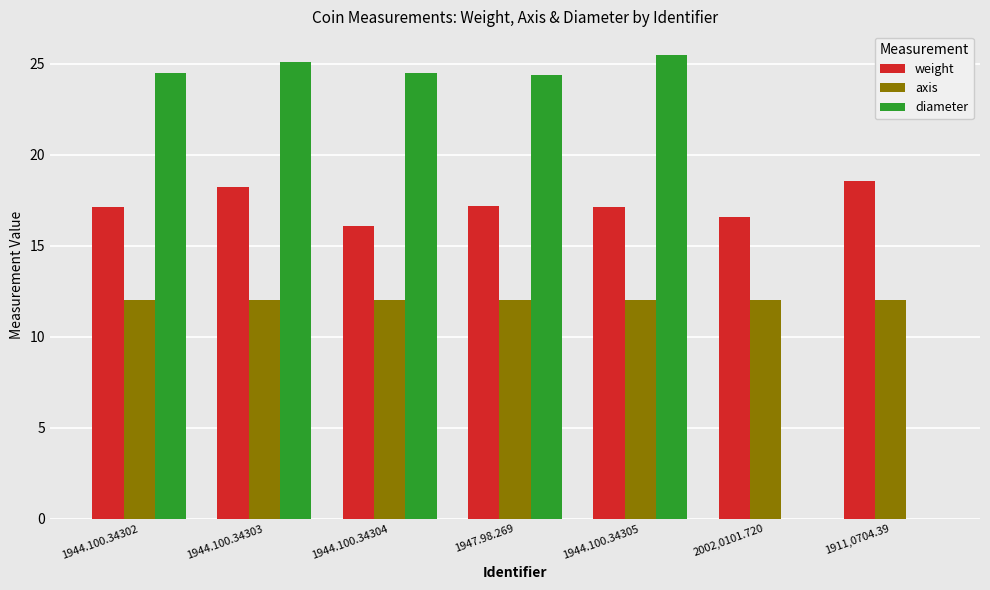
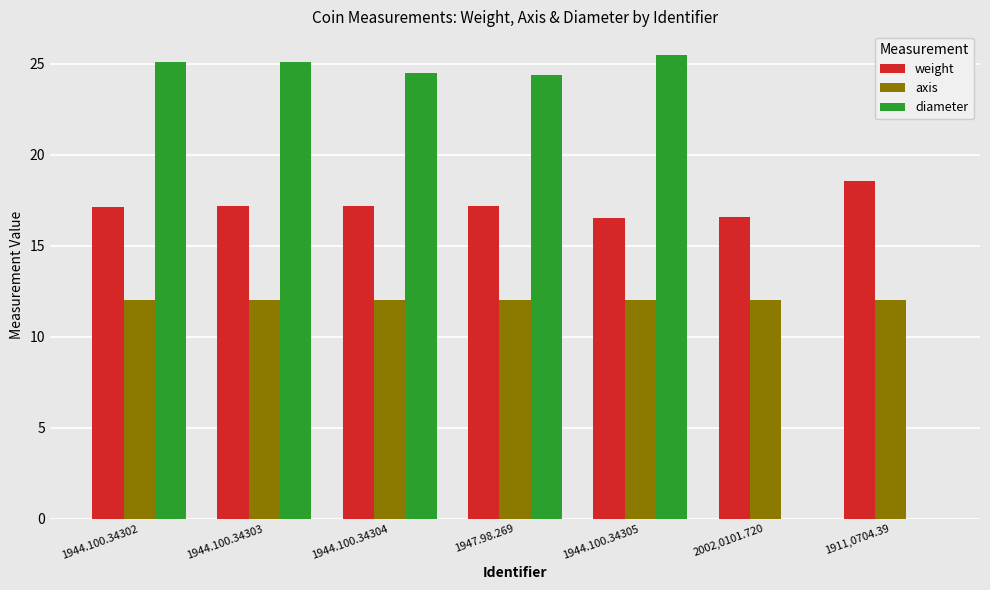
diameter, 1944.100.34302: 24.5 -> 25.1
weight, 1944.100.34303: 18.2 -> 17.2
weight, 1944.100.34304: 16.1 -> 17.2
weight, 1944.100.34305: 17.1 -> 16.5
